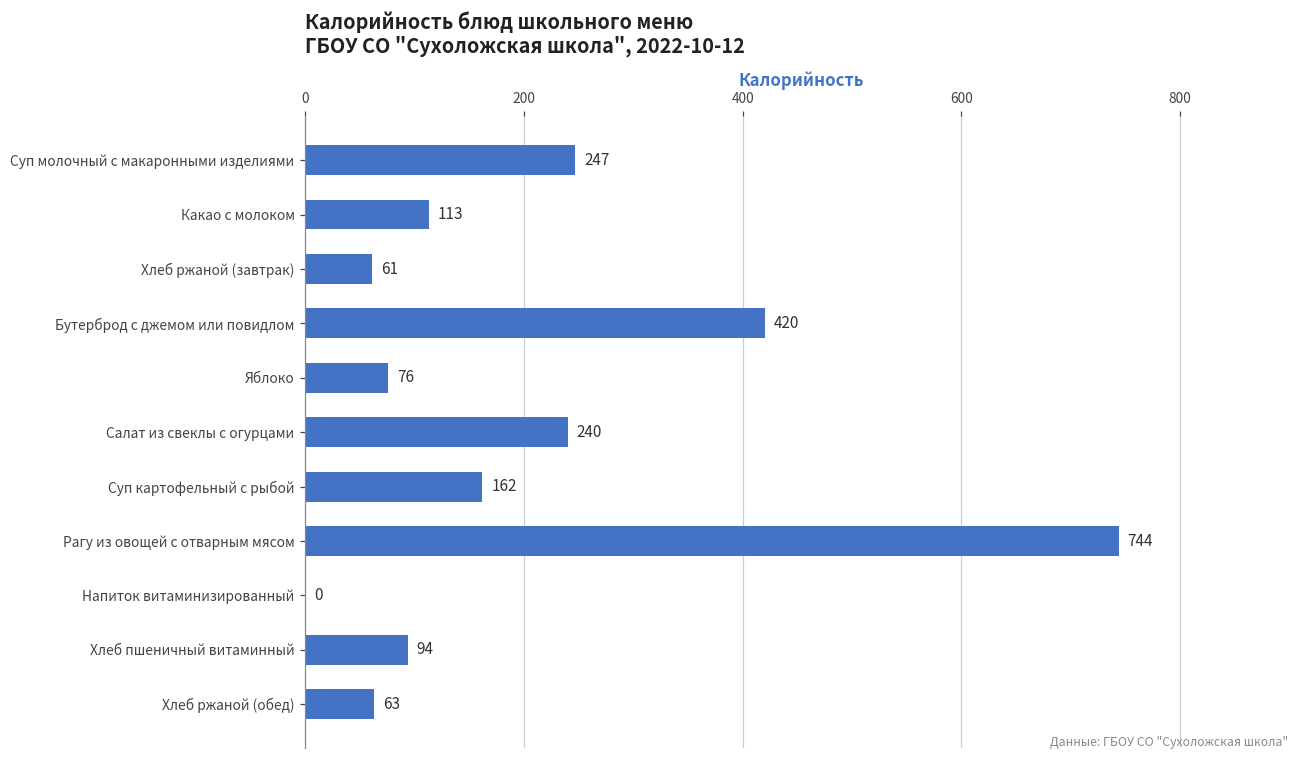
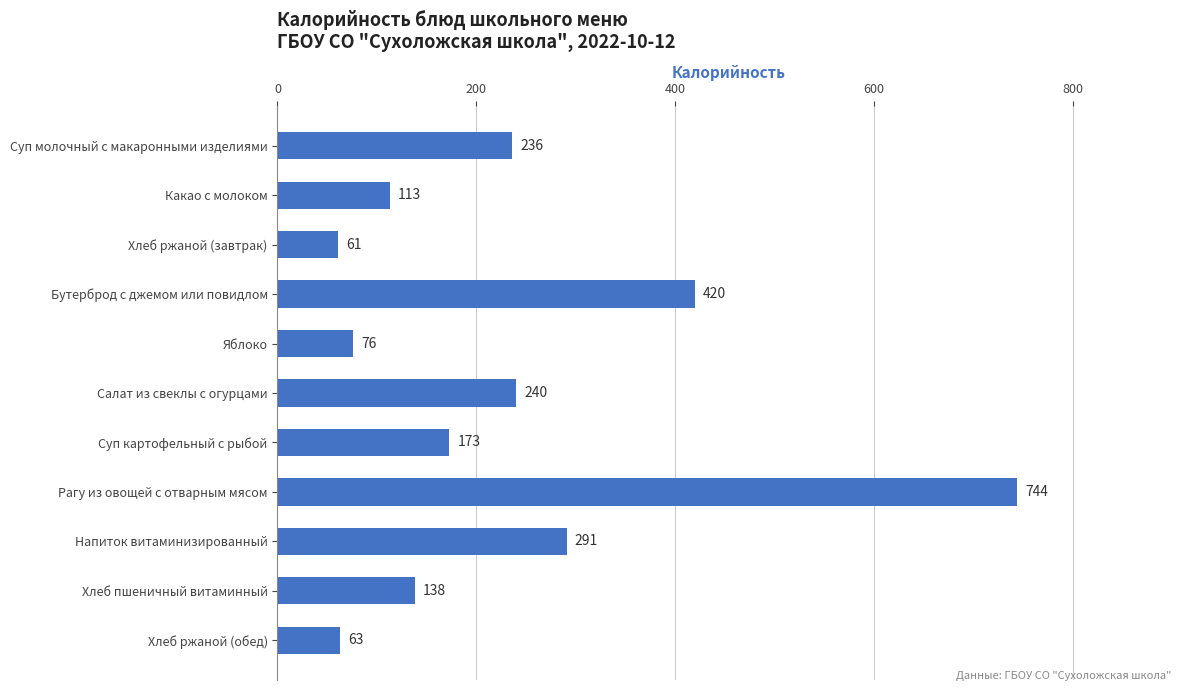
Суп молочный с макаронными изделиями: 247 -> 236
Суп картофельный с рыбой: 162 -> 173
Напиток витаминизированный: 0 -> 291
Хлеб пшеничный витаминный: 94 -> 138
